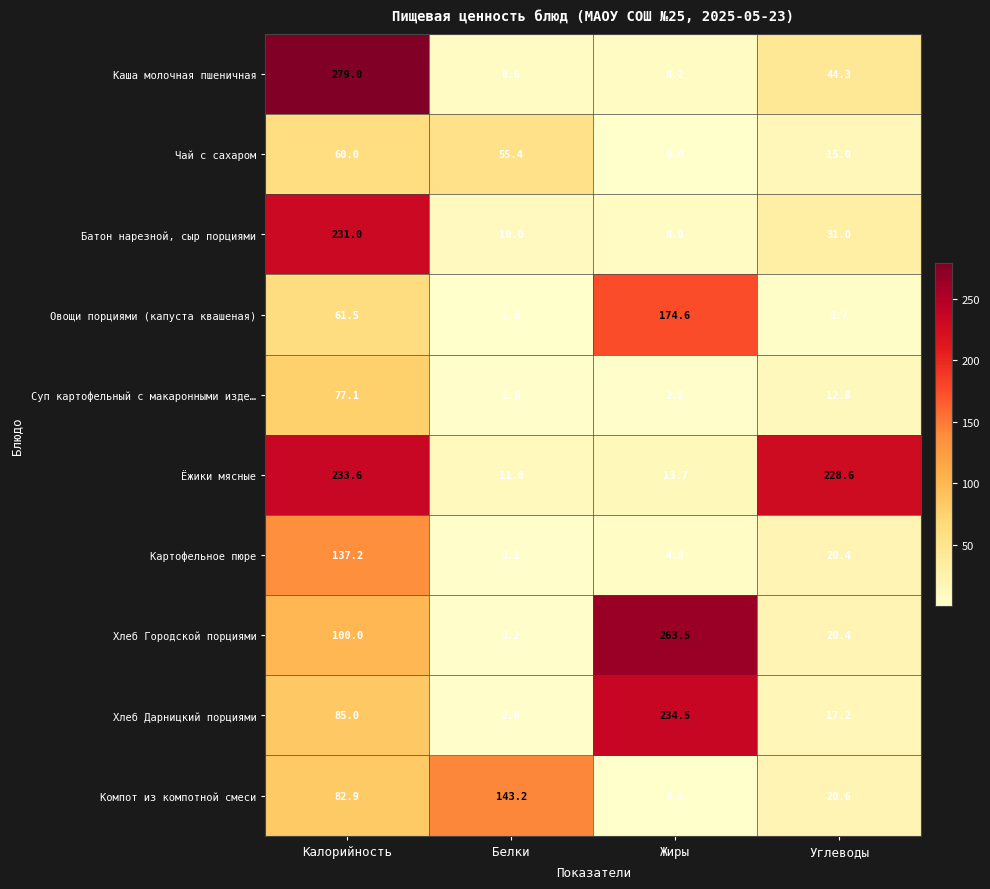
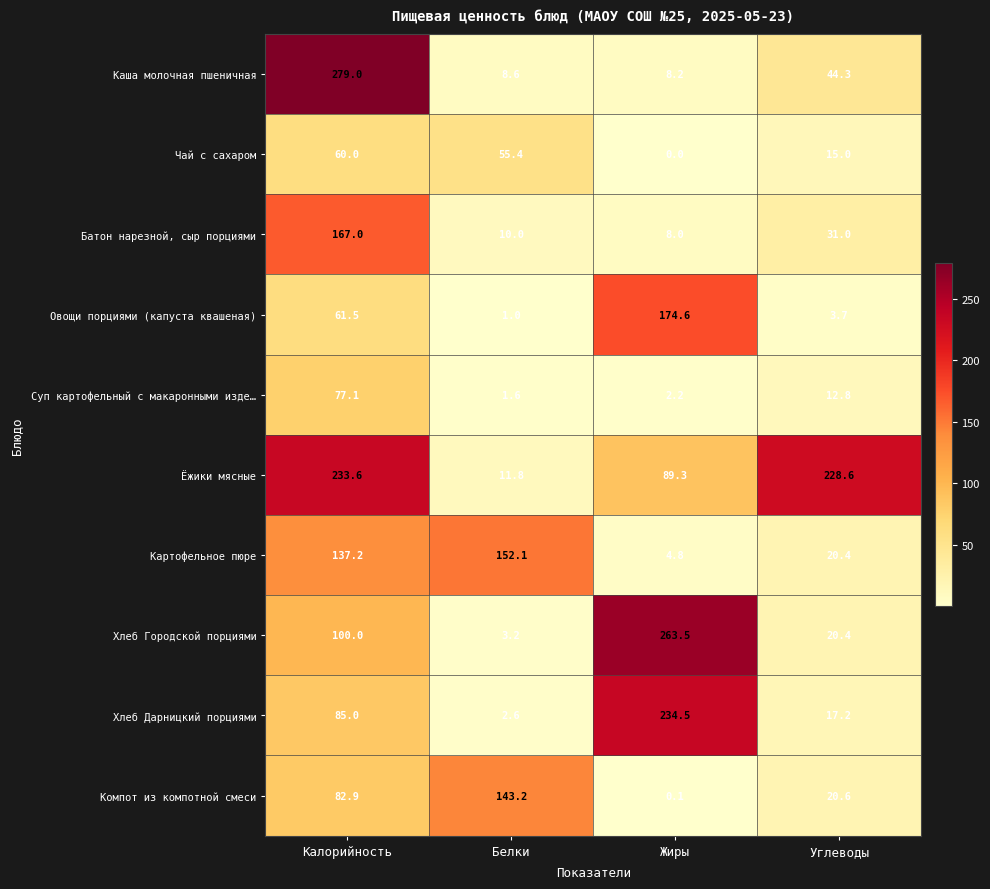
Батон нарезной, сыр порциями, Калорийность: 231.0 -> 167.0
Ёжики мясные, Жиры: 13.7 -> 89.3
Картофельное пюре, Белки: 3.1 -> 152.1
